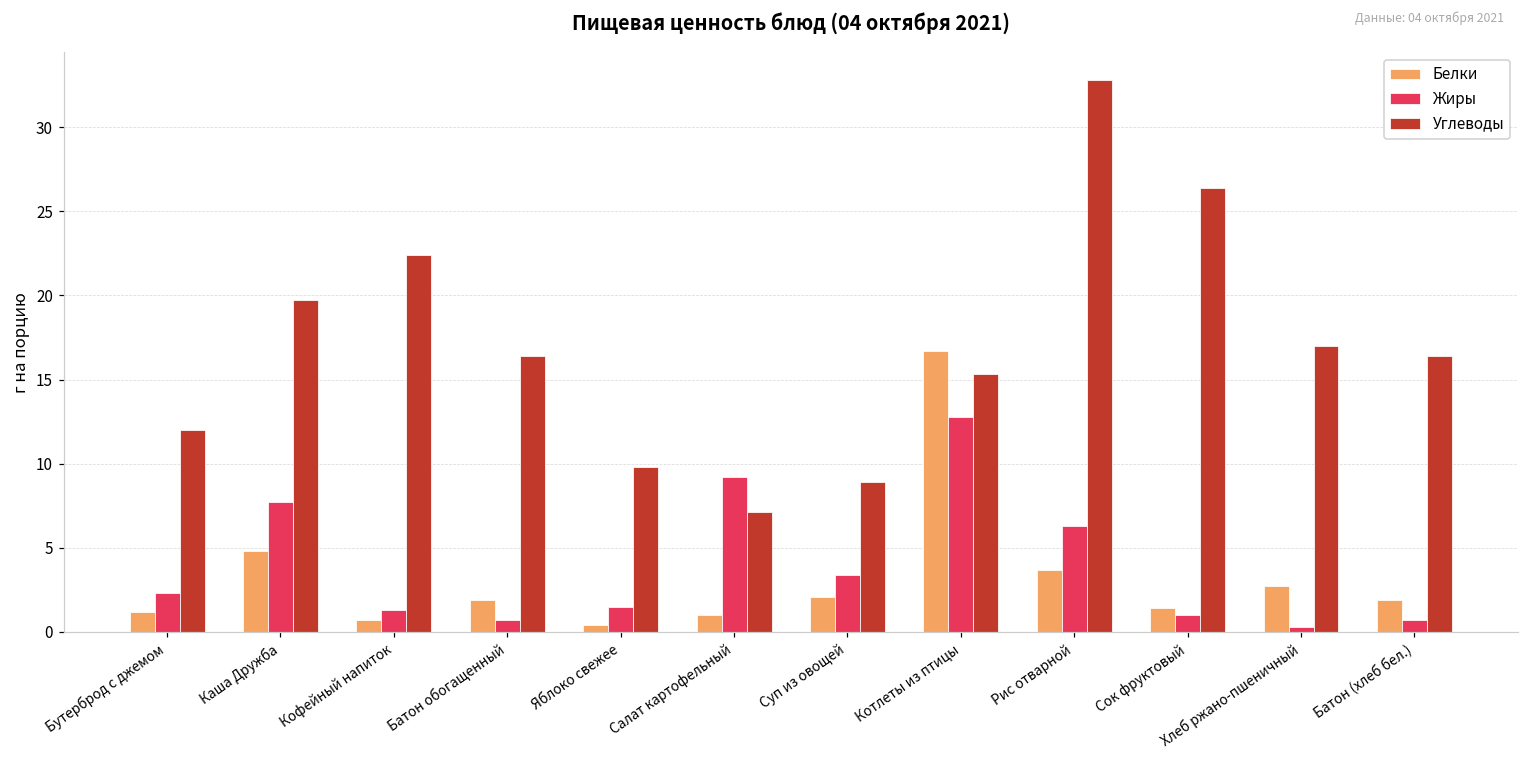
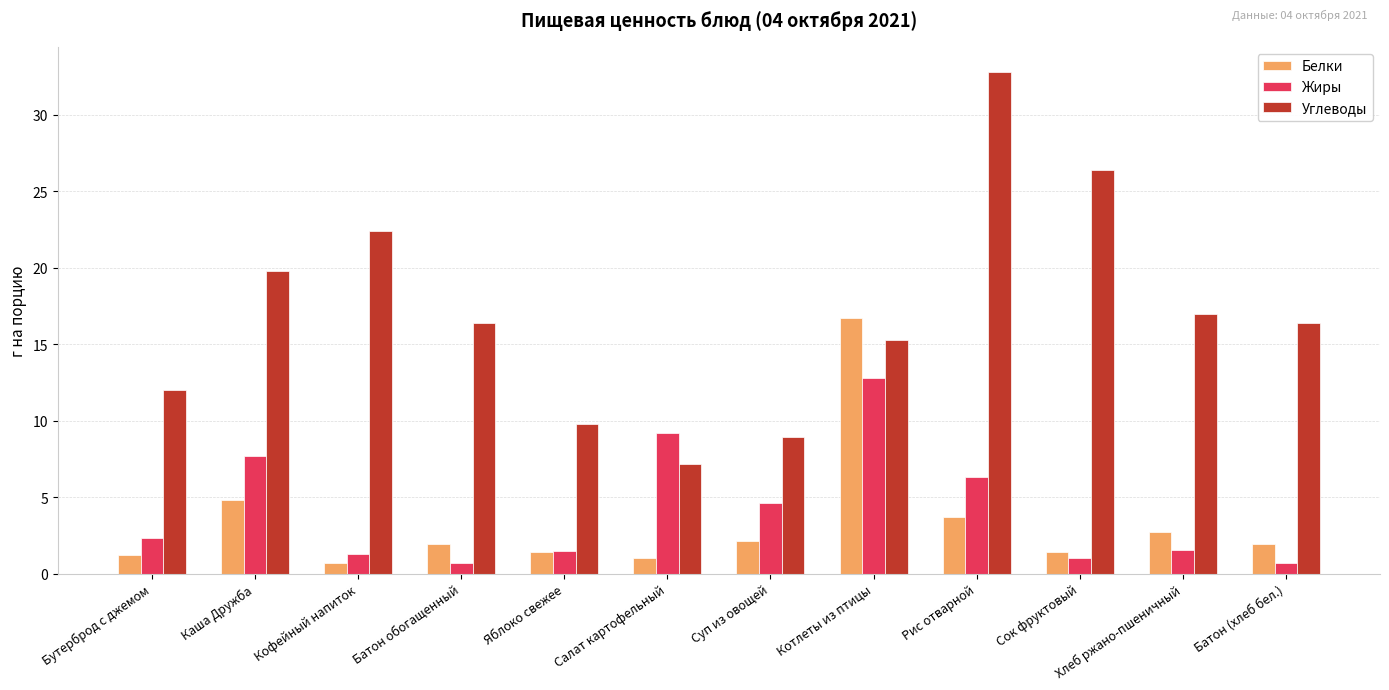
Белки, Яблоко свежее: 0.4 -> 1.4
Жиры, Суп из овощей: 3.4 -> 4.6
Жиры, Хлеб ржано-пшеничный: 0.3 -> 1.5
